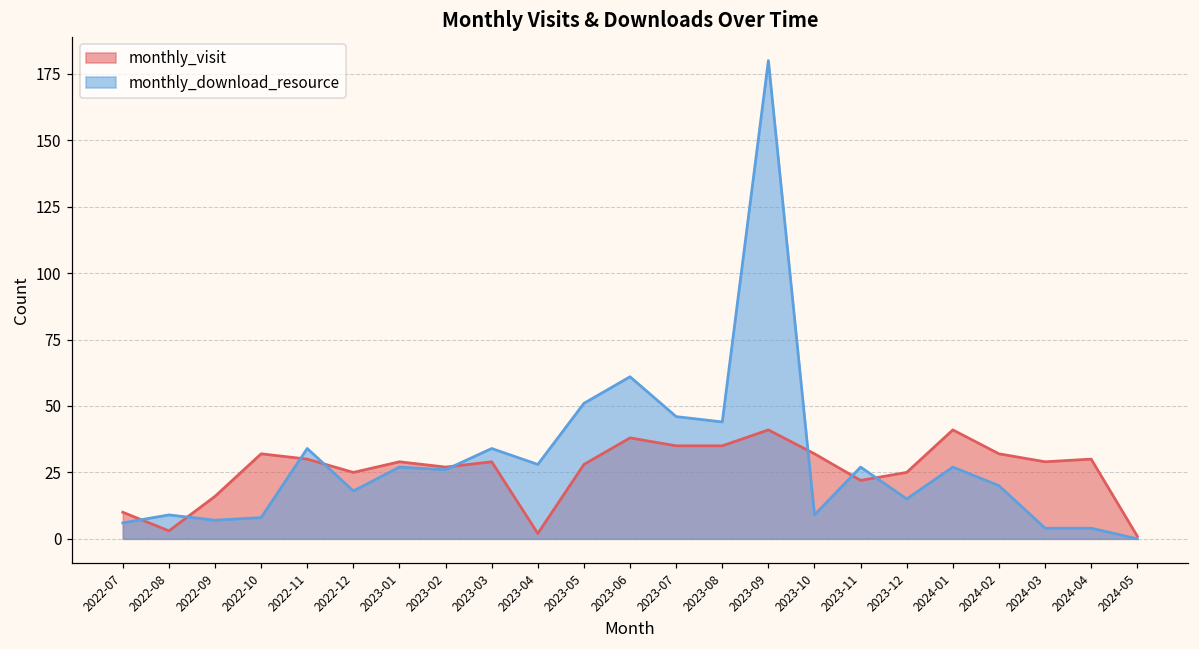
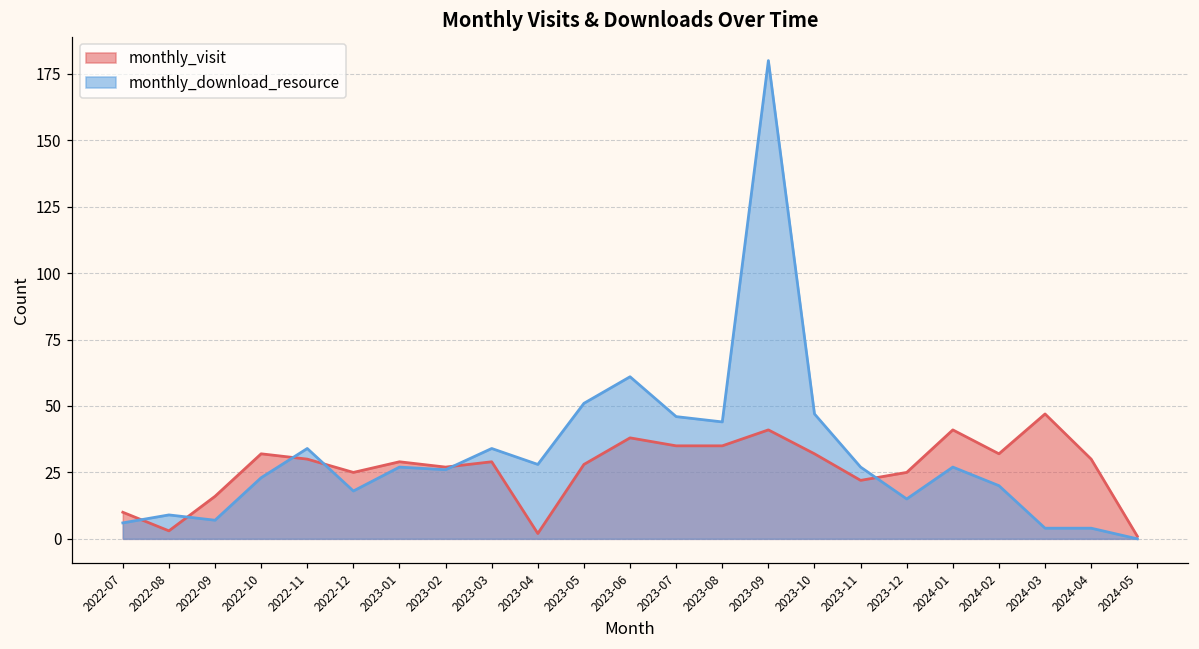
monthly_download_resource, 2022-10: 8 -> 23
monthly_download_resource, 2023-10: 9 -> 47
monthly_visit, 2024-03: 29 -> 47
